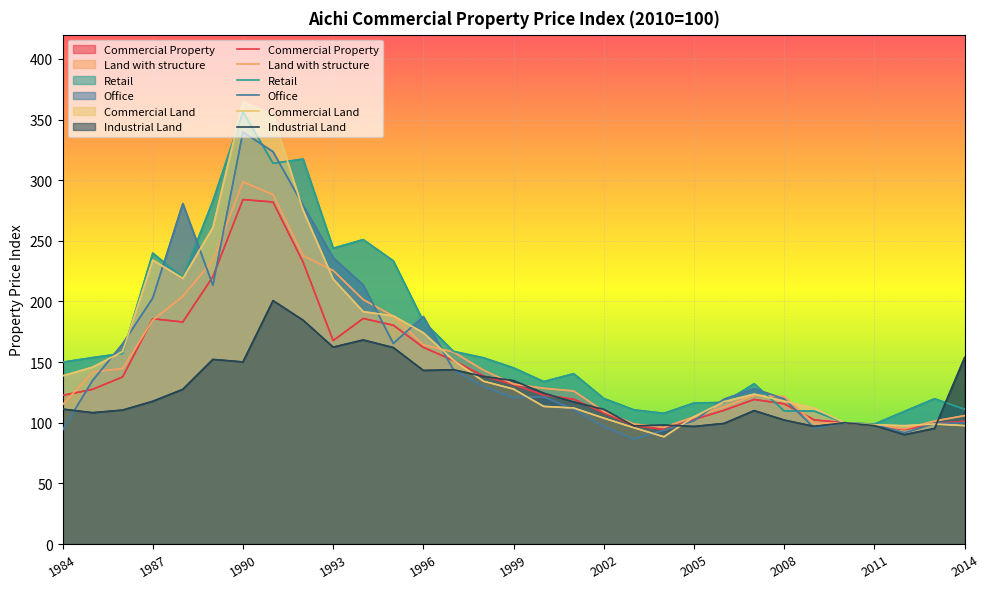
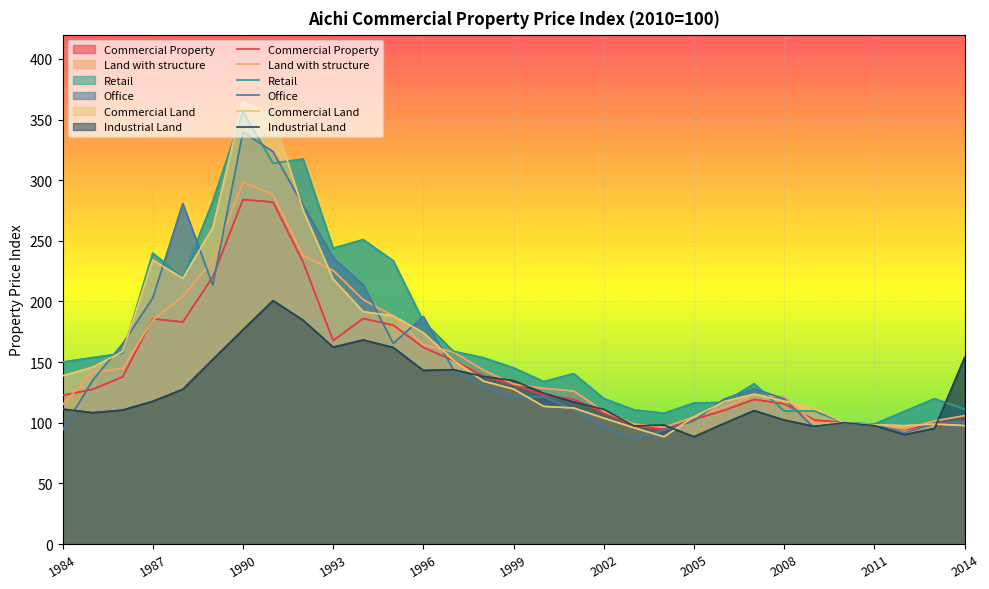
Industrial Land, 1990: 150 -> 177
Industrial Land, 2005: 97 -> 88
